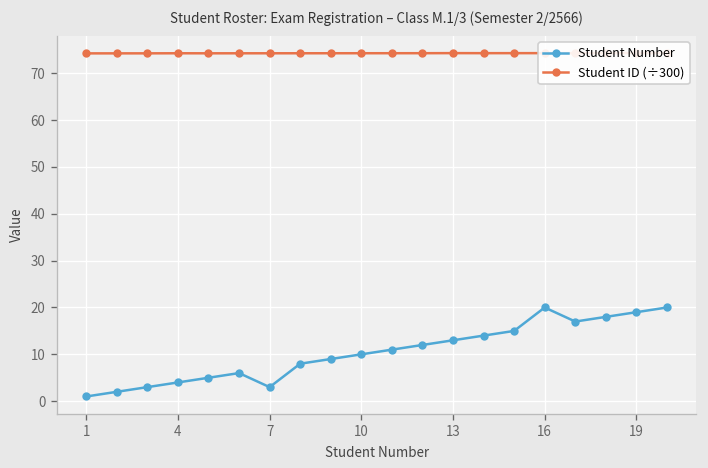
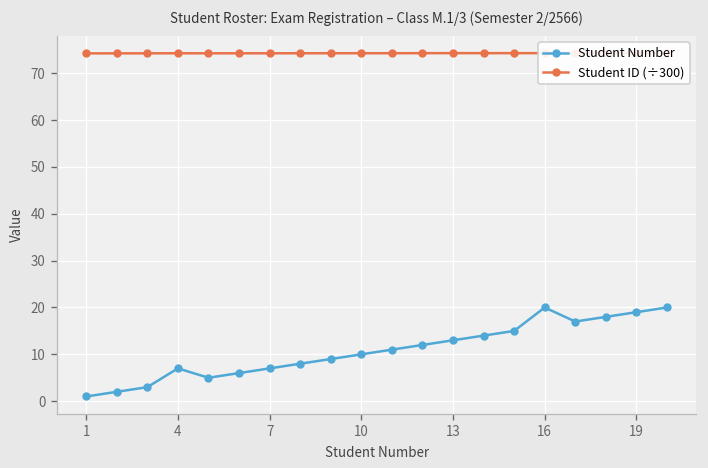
Student Number, 4: 4 -> 7
Student Number, 7: 3 -> 7
